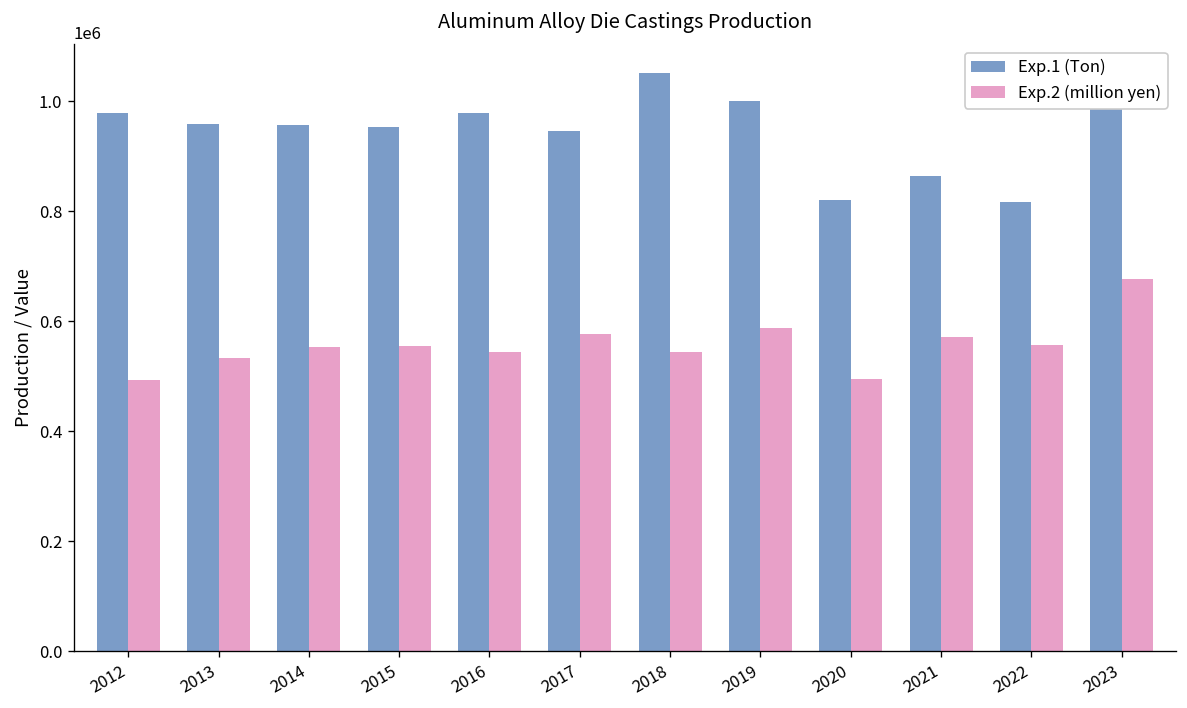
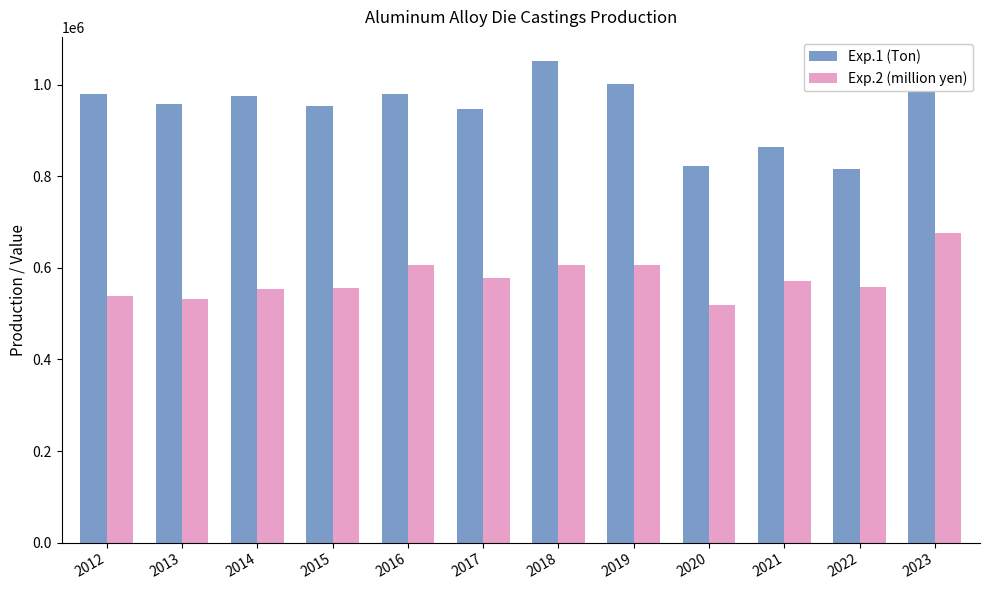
Exp.2 (million yen), 2012: 490000 -> 540000
Exp.1 (Ton), 2014: 960000 -> 980000
Exp.2 (million yen), 2016: 540000 -> 610000
Exp.2 (million yen), 2018: 550000 -> 610000
Exp.2 (million yen), 2019: 590000 -> 610000
Exp.2 (million yen), 2020: 500000 -> 520000
